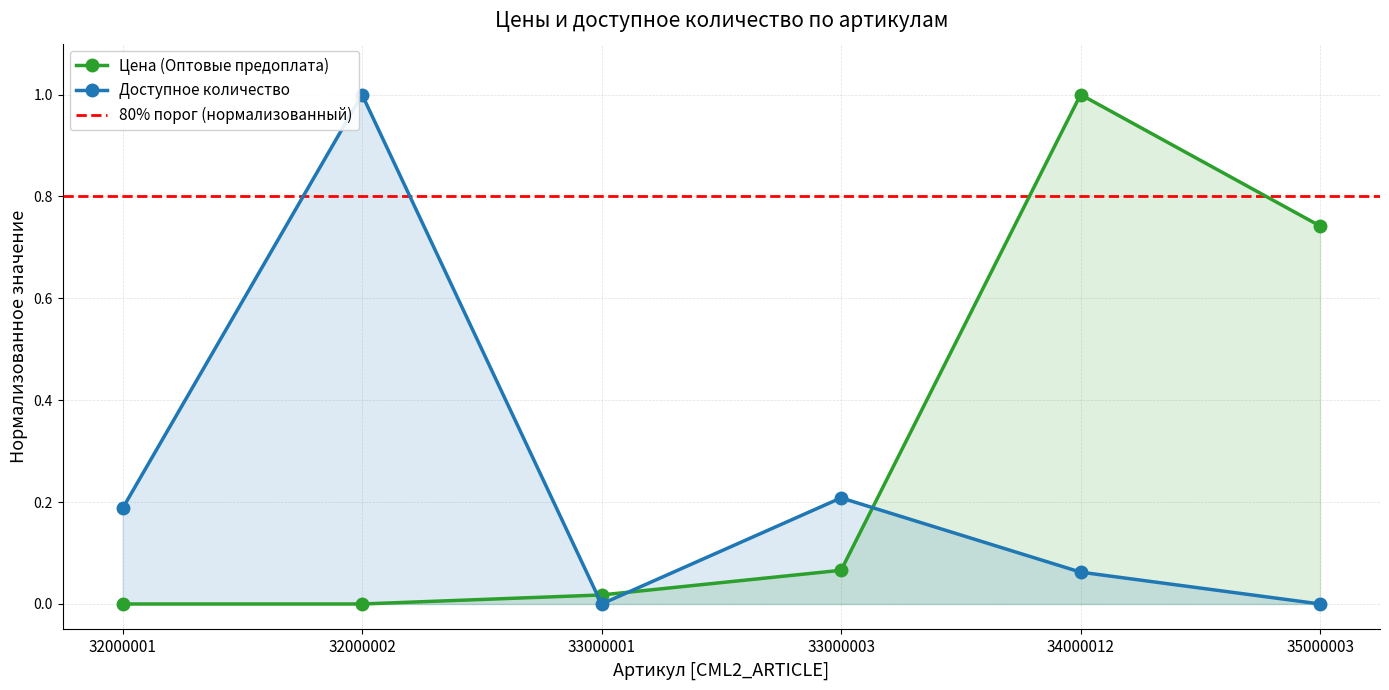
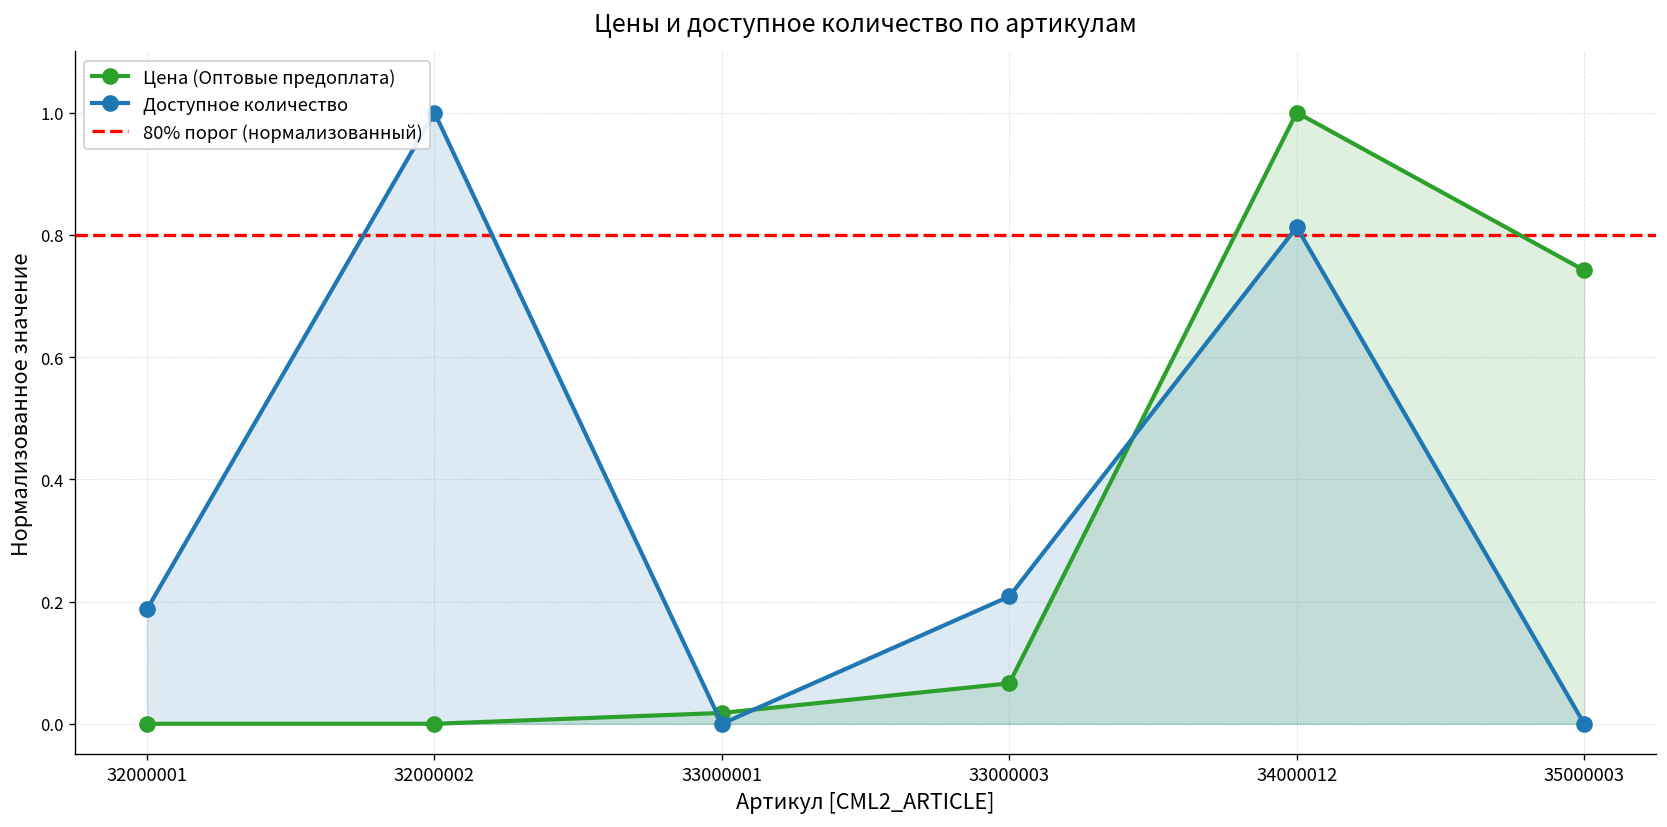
Доступное количество, 34000012: 0.06 -> 0.81
